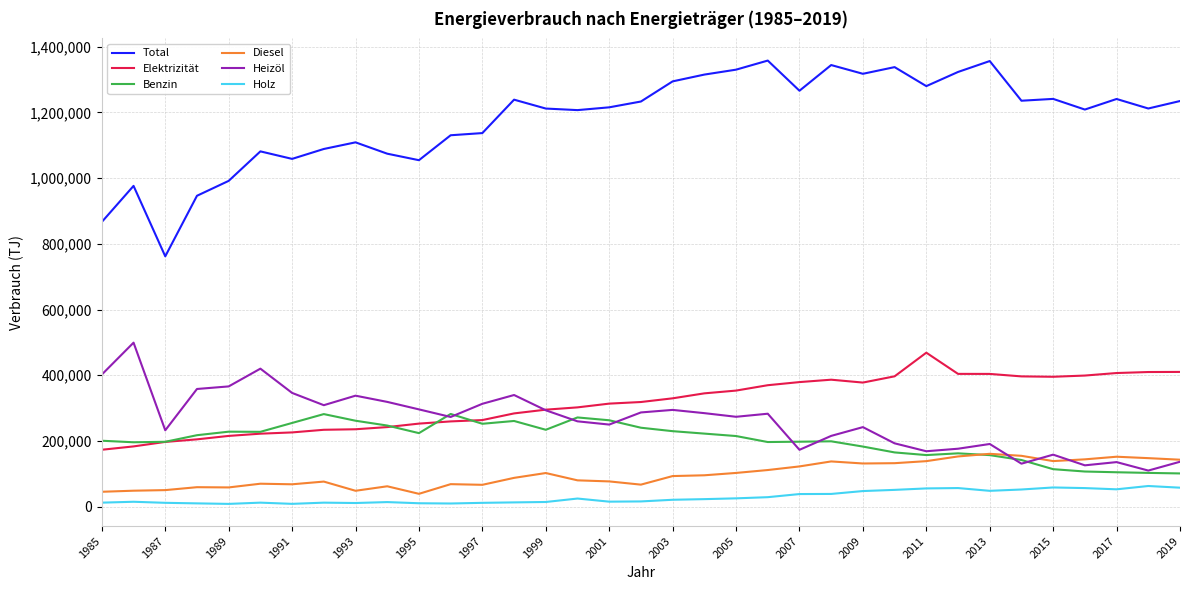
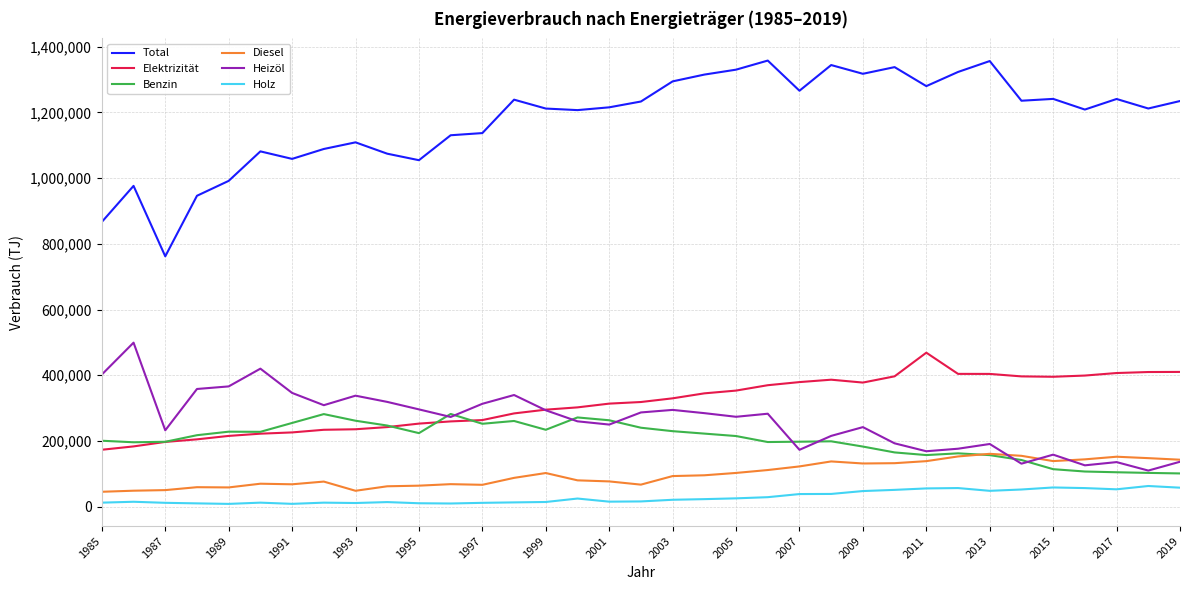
Diesel, 1995: 40,000 -> 60,000
